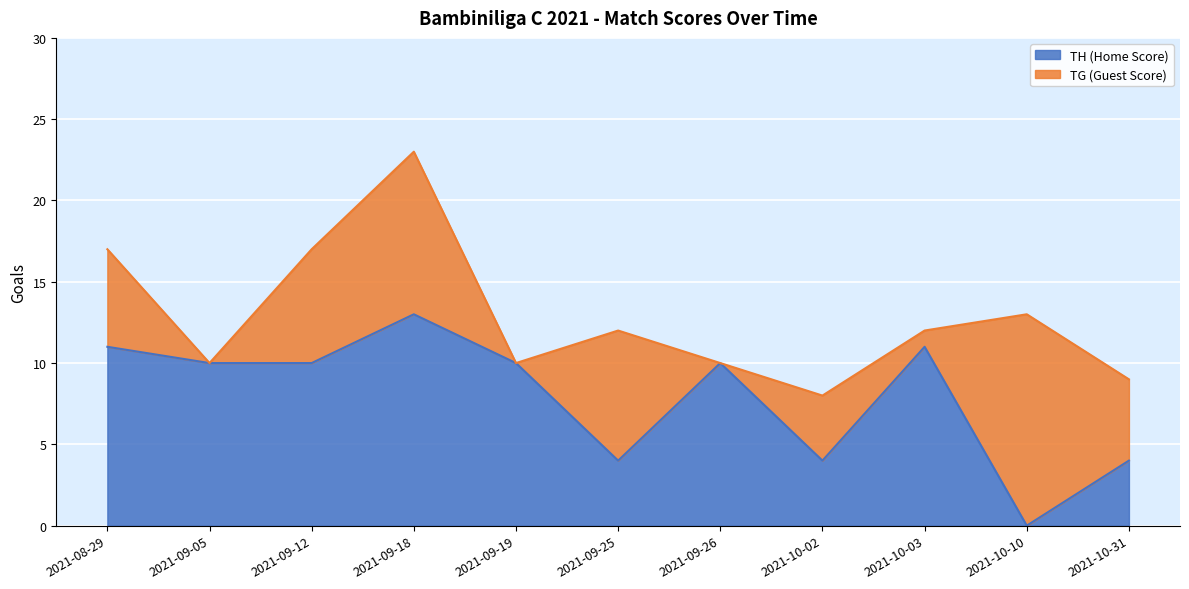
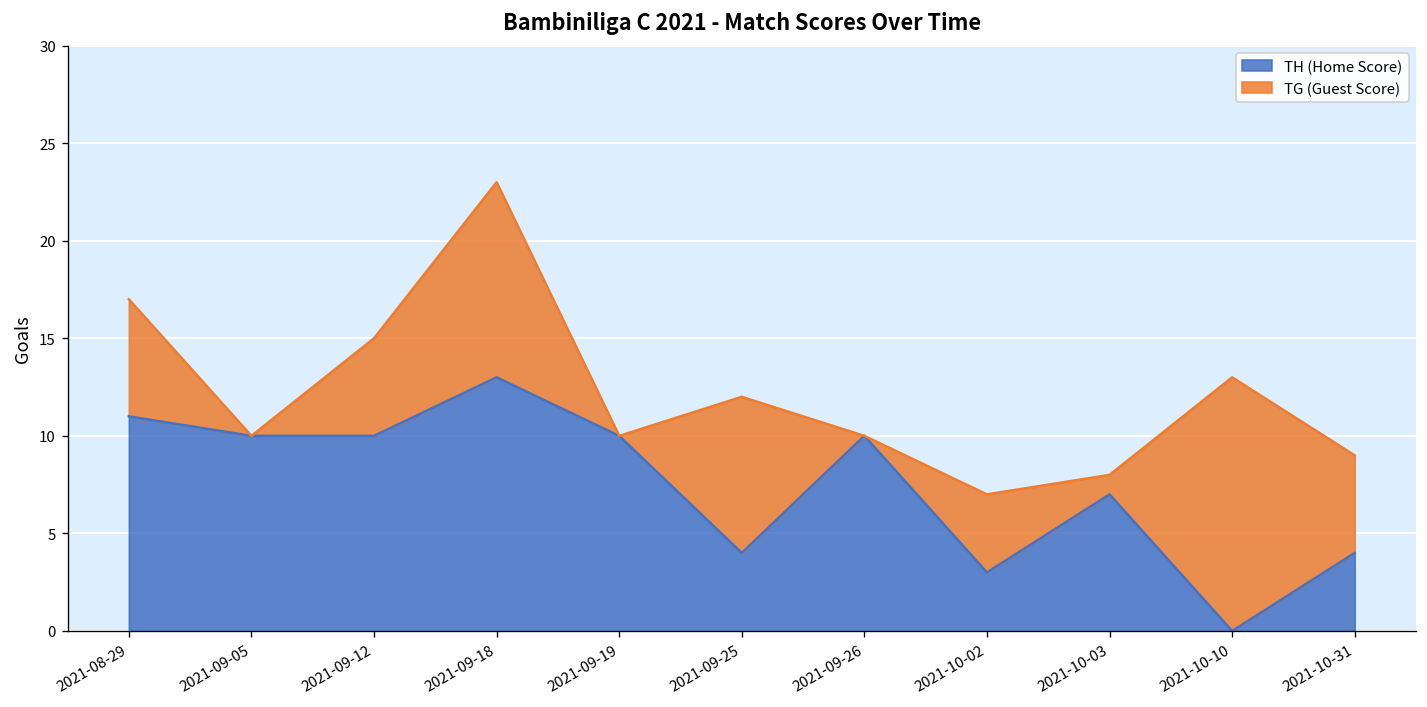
TG (Guest Score), 2021-09-12: 7 -> 5
TH (Home Score), 2021-10-02: 4 -> 3
TH (Home Score), 2021-10-03: 11 -> 7
